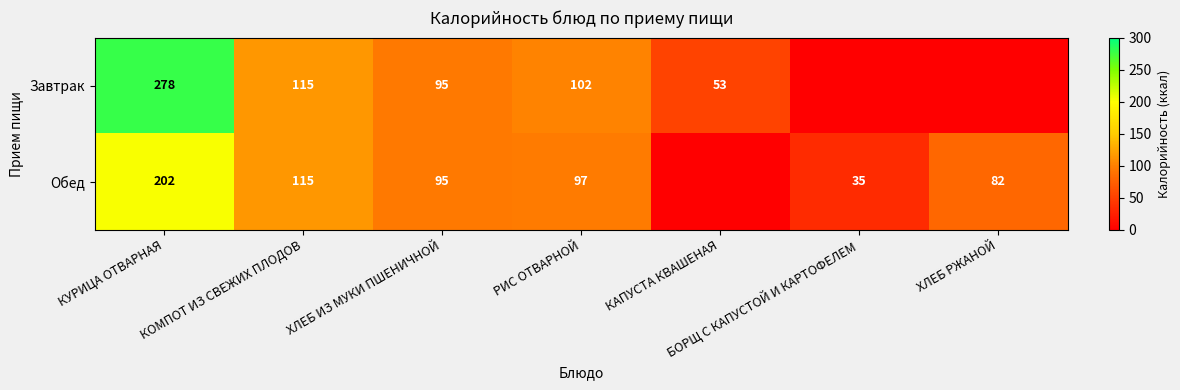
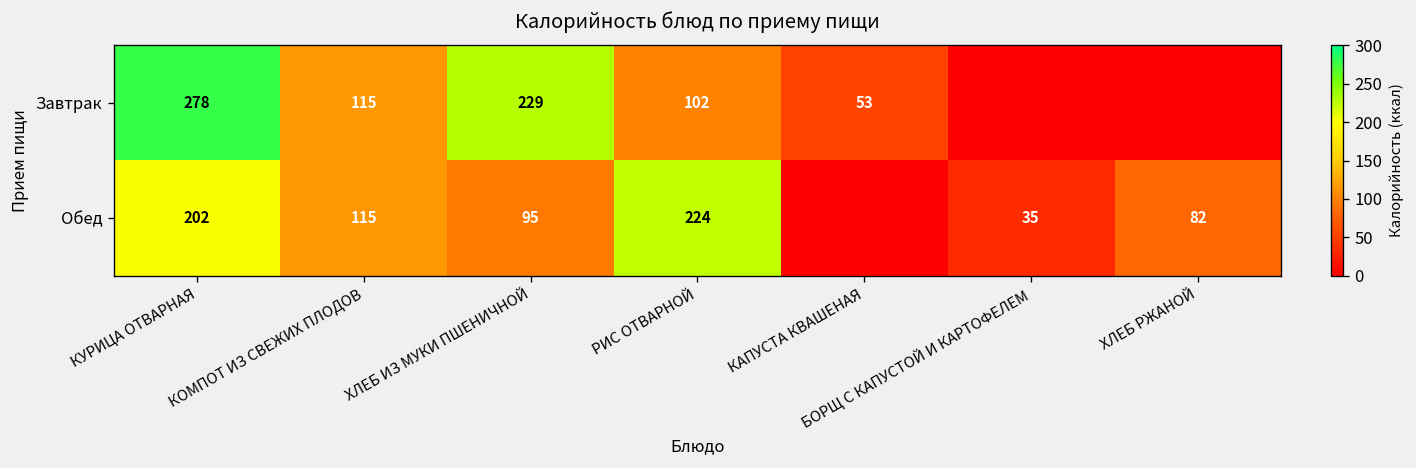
Завтрак, ХЛЕБ ИЗ МУКИ ПШЕНИЧНОЙ: 95 -> 229
Обед, РИС ОТВАРНОЙ: 97 -> 224
